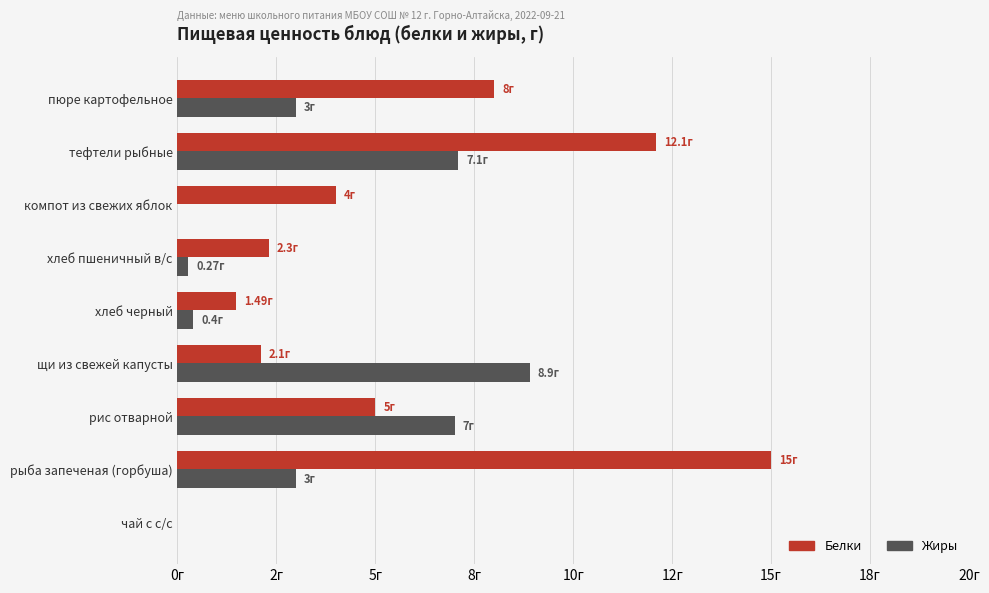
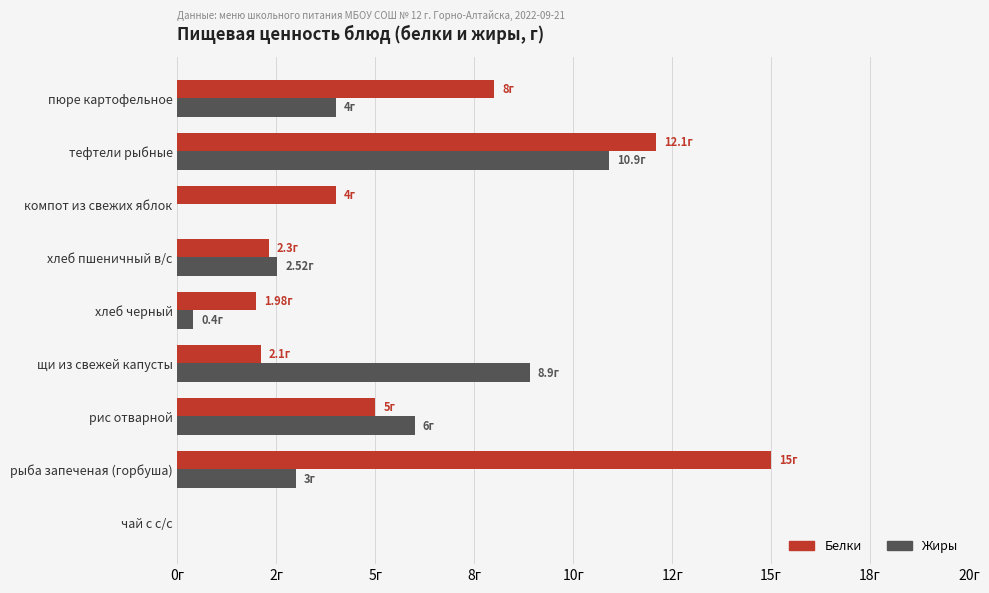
Жиры, пюре картофельное: 3г -> 4г
Жиры, тефтели рыбные: 7.1г -> 10.9г
Жиры, хлеб пшеничный в/с: 0.27г -> 2.52г
Белки, хлеб черный: 1.49г -> 1.98г
Жиры, рис отварной: 7г -> 6г
